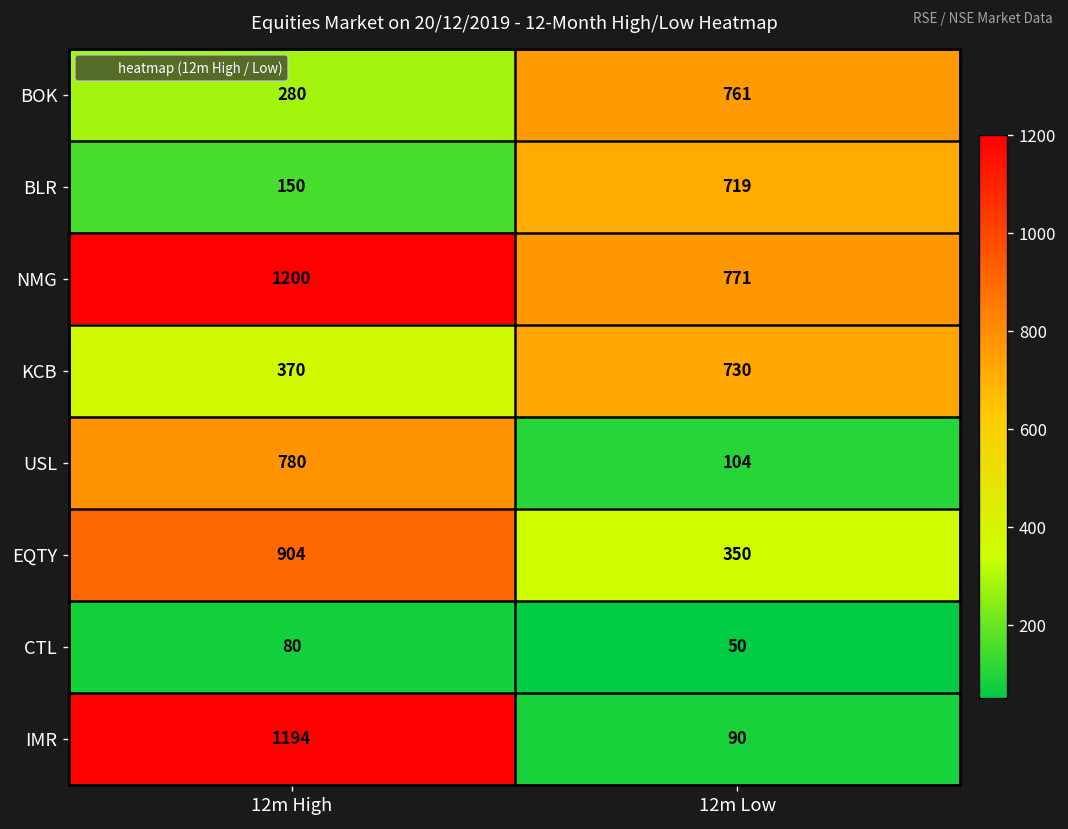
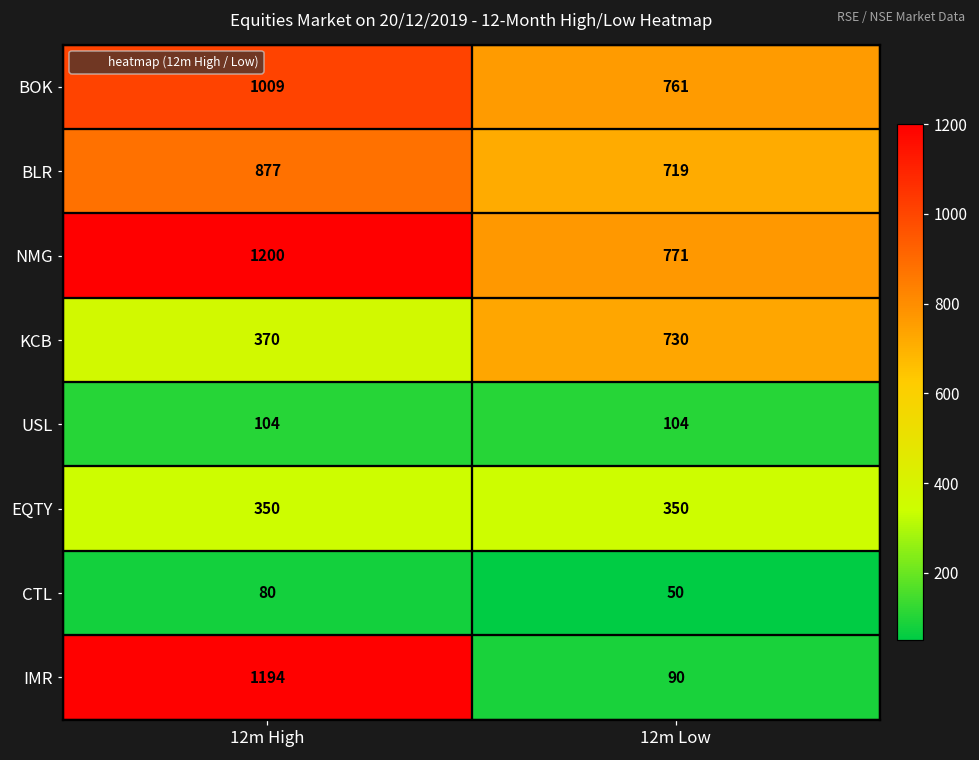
BOK, 12m High: 280 -> 1009
BLR, 12m High: 150 -> 877
USL, 12m High: 780 -> 104
EQTY, 12m High: 904 -> 350
